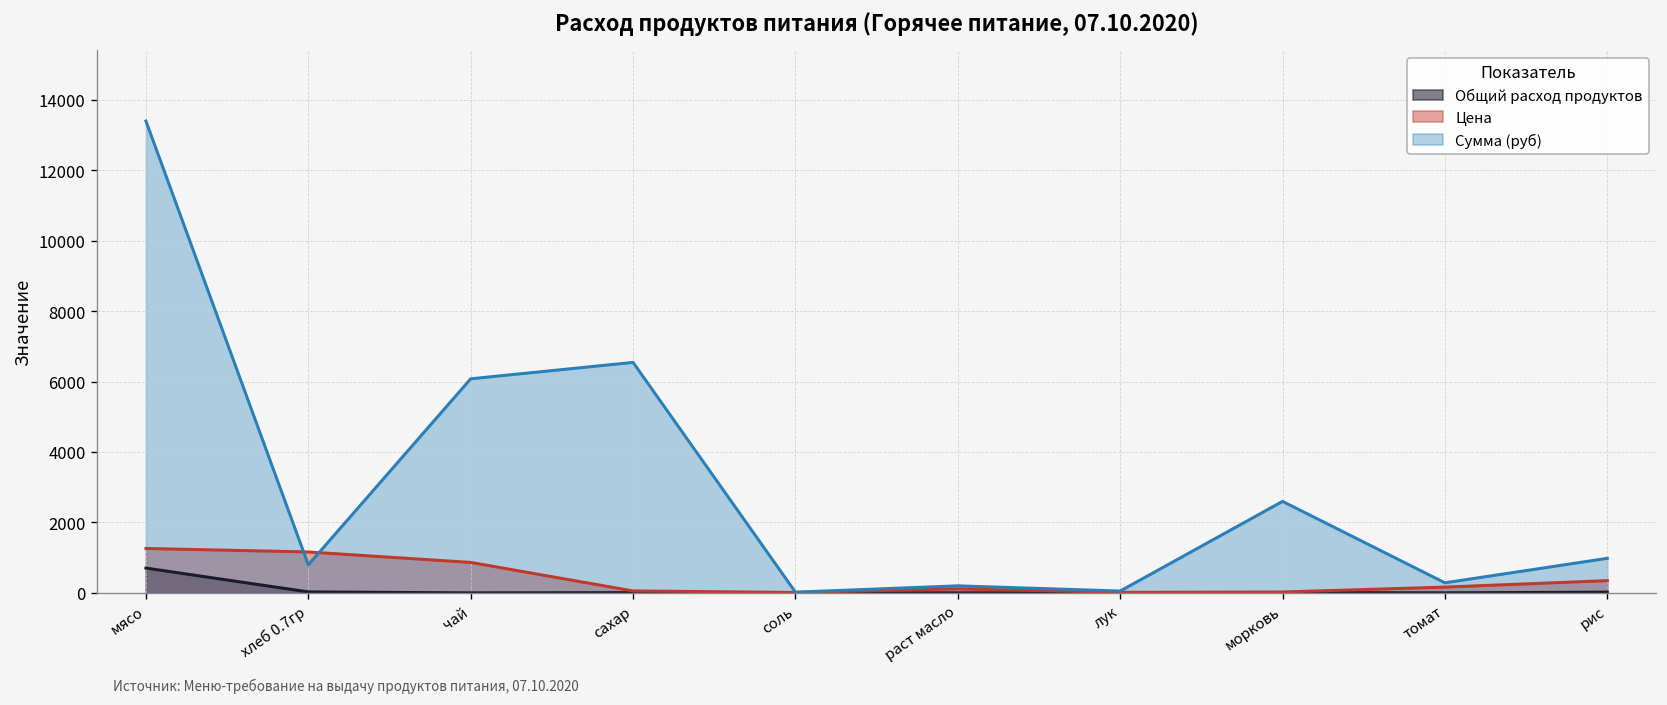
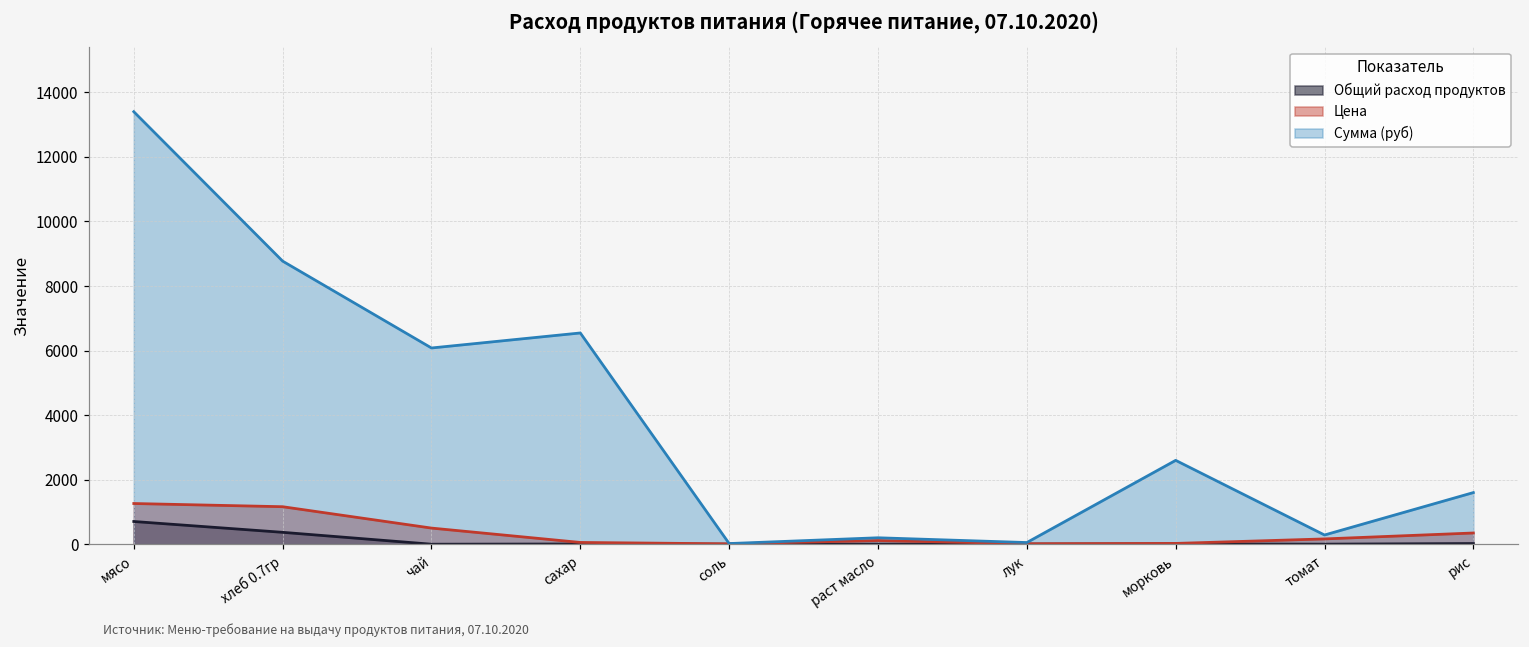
Общий расход продуктов, хлеб 0.7гр: 0 -> 400
Сумма (руб), хлеб 0.7гр: 800 -> 8800
Цена, чай: 900 -> 500
Сумма (руб), рис: 1000 -> 1600
